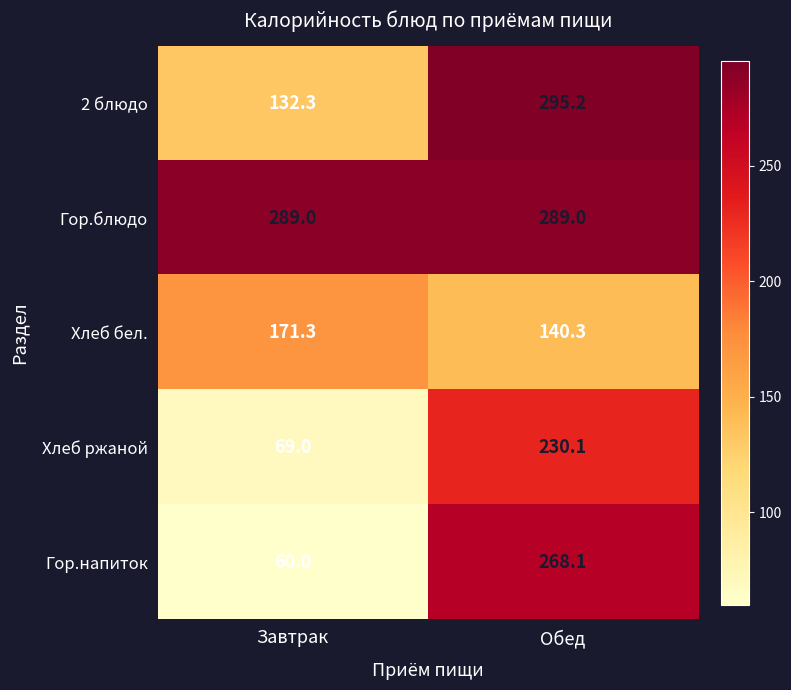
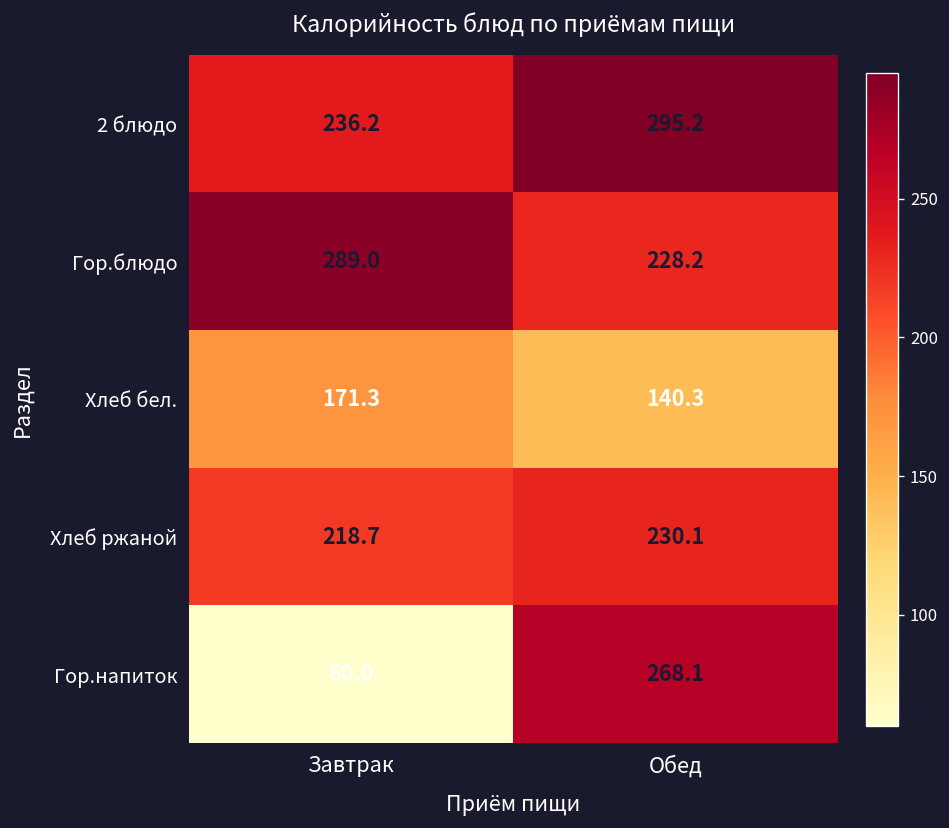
2 блюдо, Завтрак: 132.3 -> 236.2
Гор.блюдо, Обед: 289.0 -> 228.2
Хлеб ржаной, Завтрак: 69.0 -> 218.7
